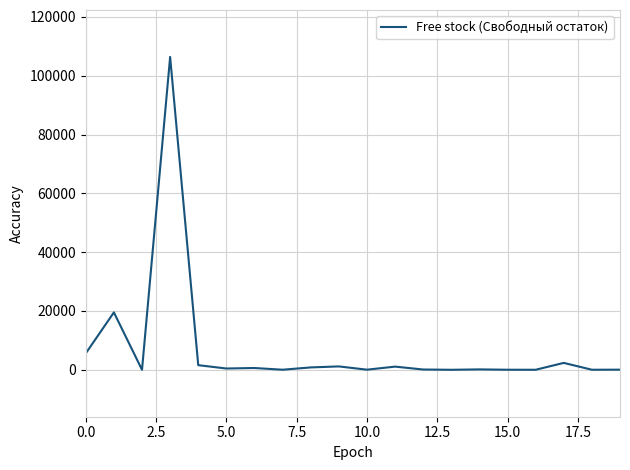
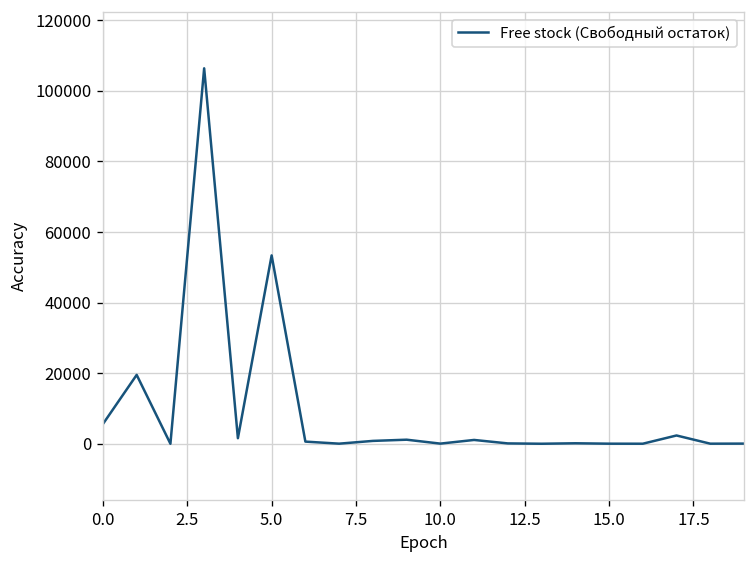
5.0: 0 -> 53000
